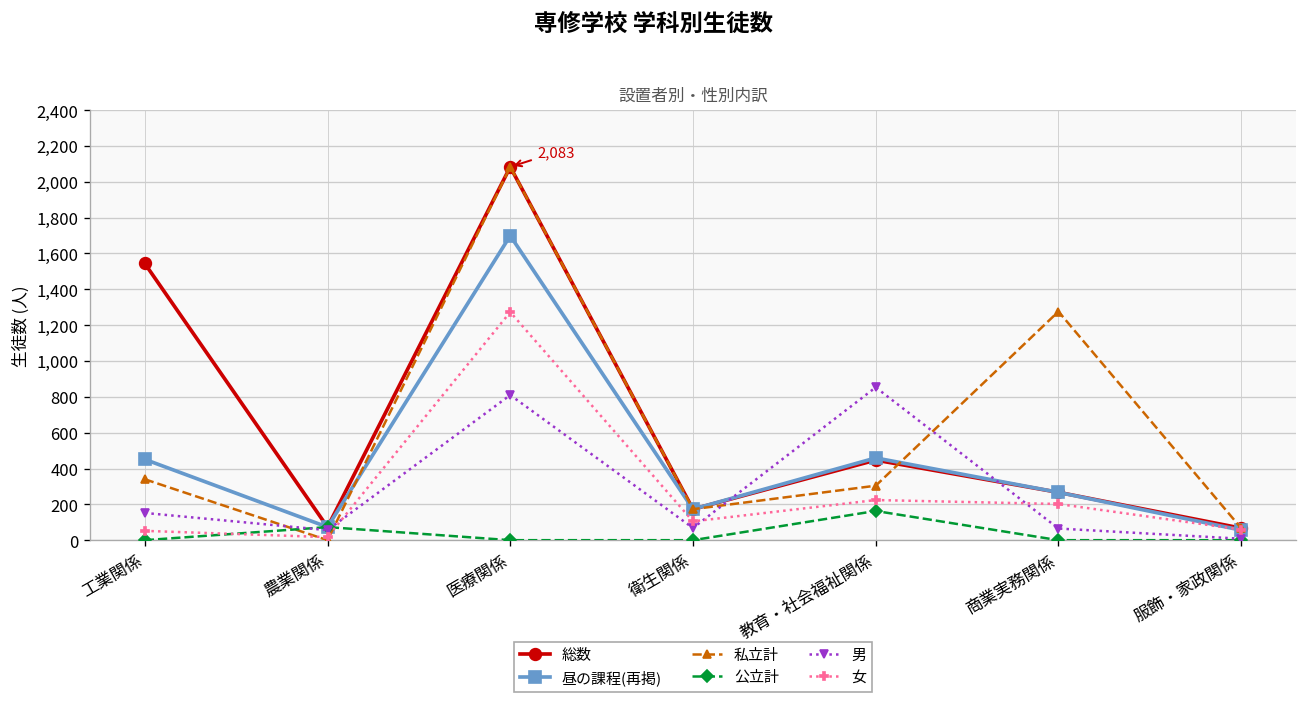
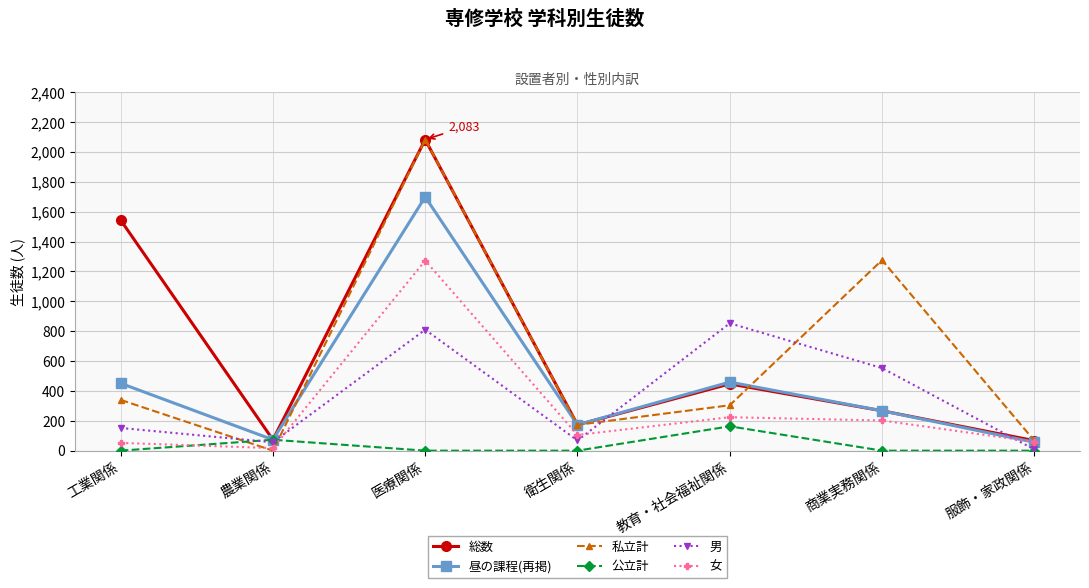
男, 商業実務関係: 70 -> 550
